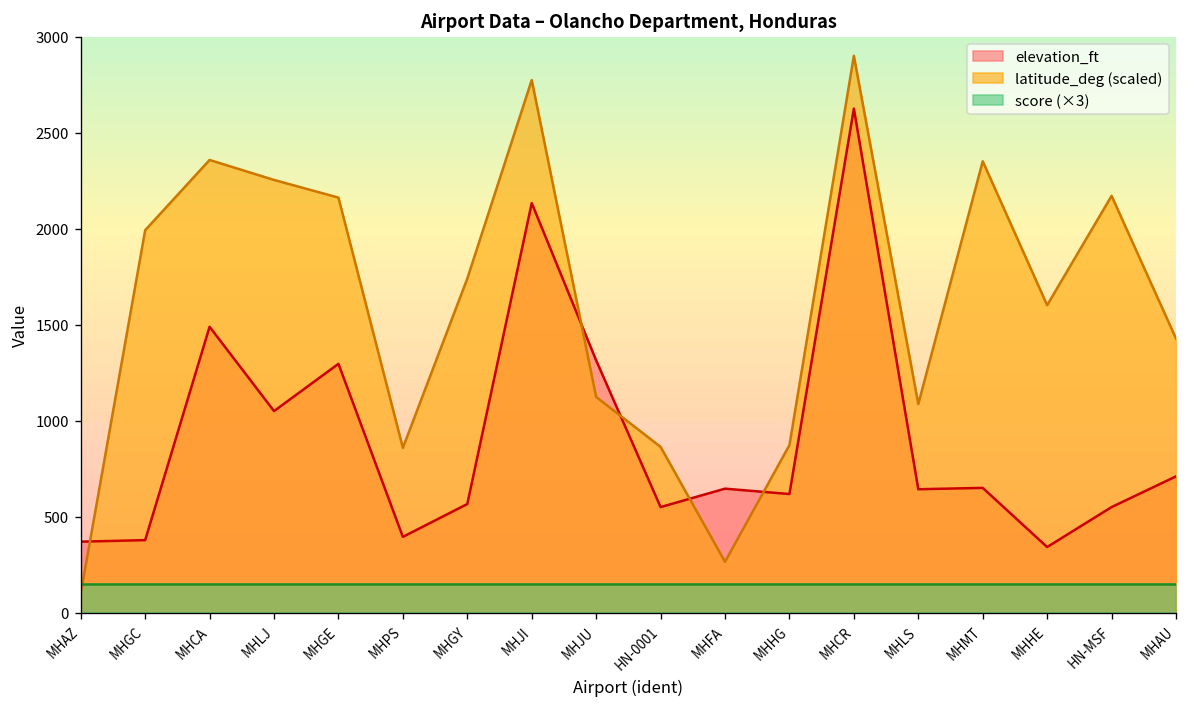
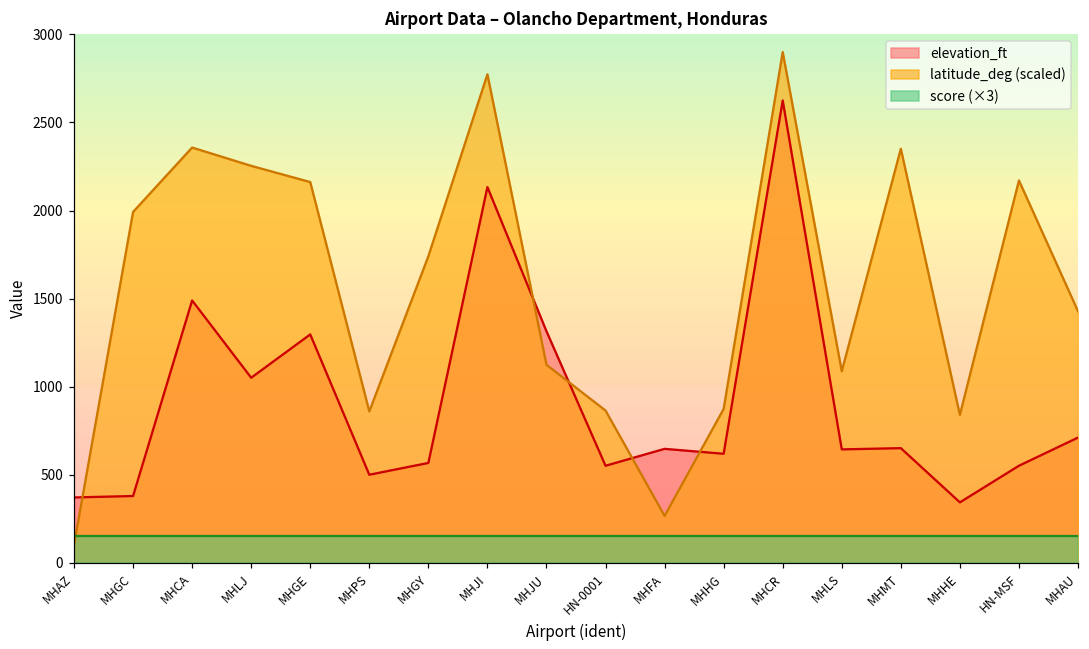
elevation_ft, MHPS: 400 -> 500
latitude_deg (scaled), MHHE: 1600 -> 840
